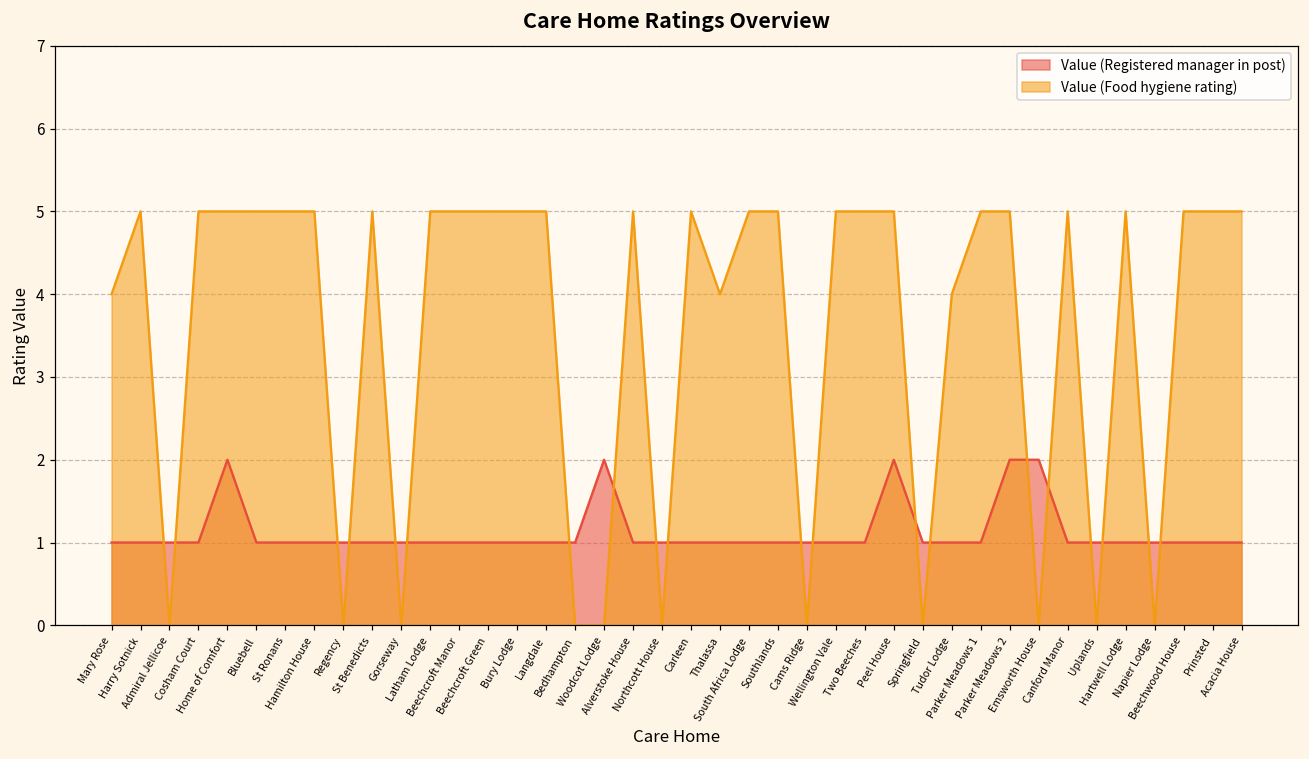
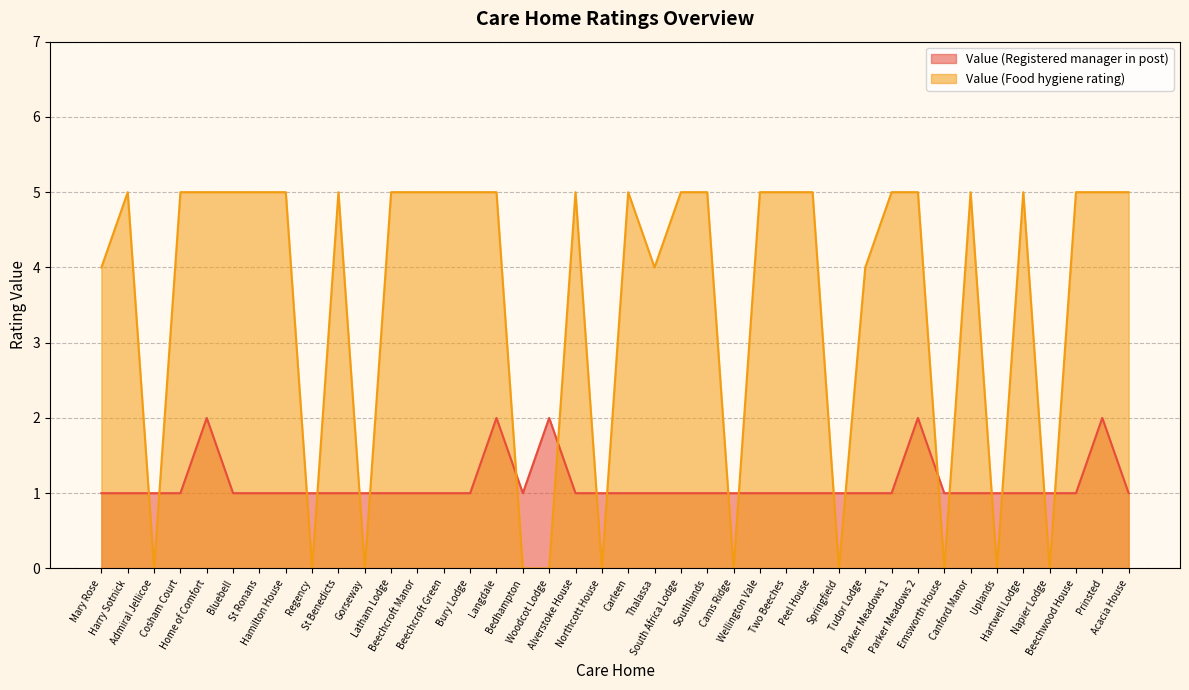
Value (Registered manager in post), Langdale: 1 -> 2
Value (Registered manager in post), Peel House: 2 -> 1
Value (Registered manager in post), Emsworth House: 2 -> 1
Value (Registered manager in post), Prinsted: 1 -> 2
